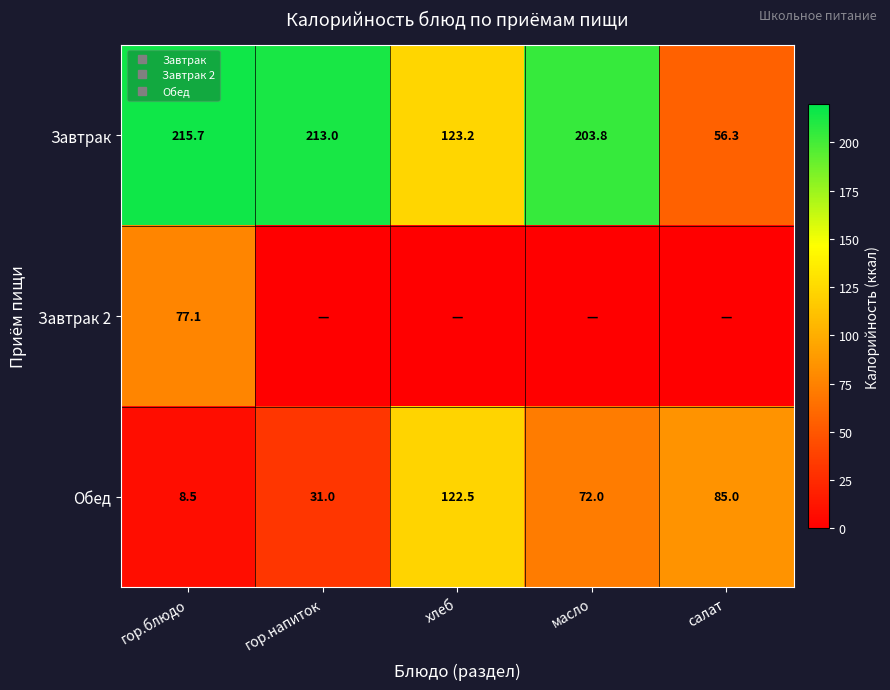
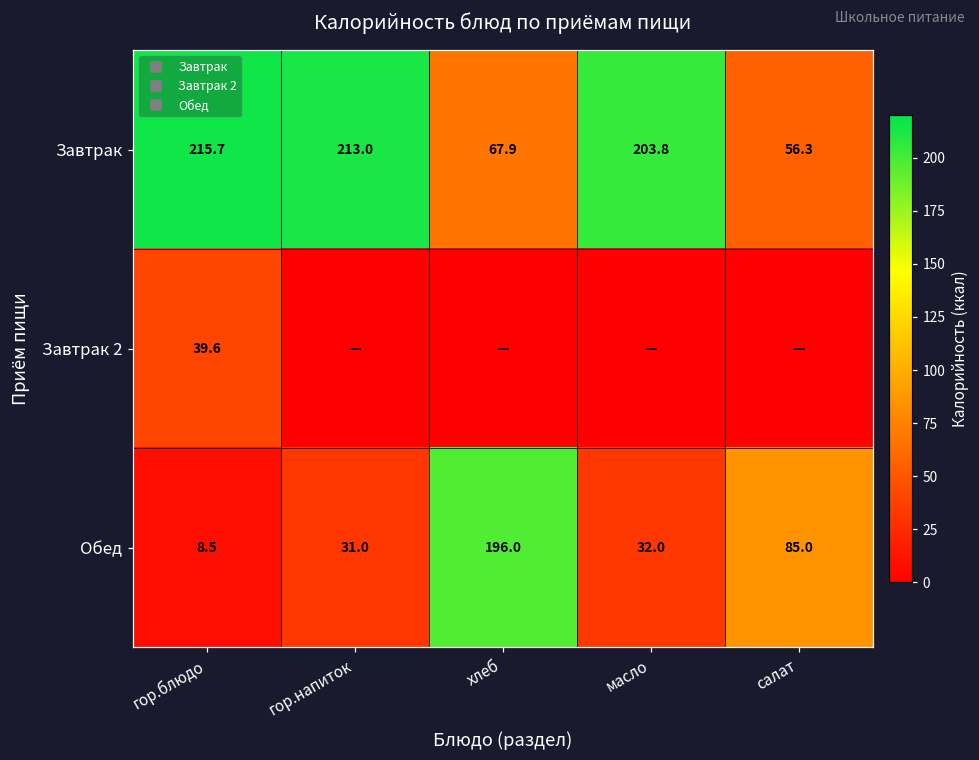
Завтрак, хлеб: 123.2 -> 67.9
Завтрак 2, гор.блюдо: 77.1 -> 39.6
Обед, хлеб: 122.5 -> 196.0
Обед, масло: 72.0 -> 32.0
